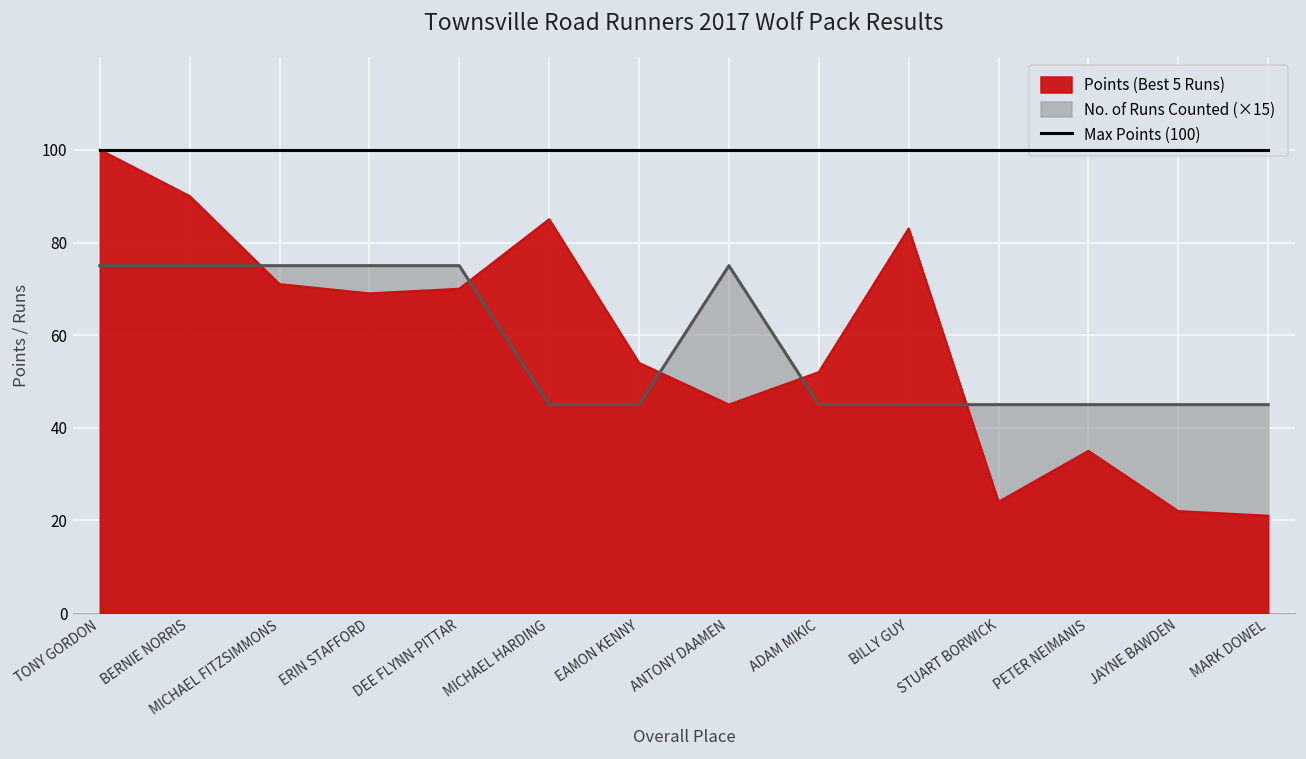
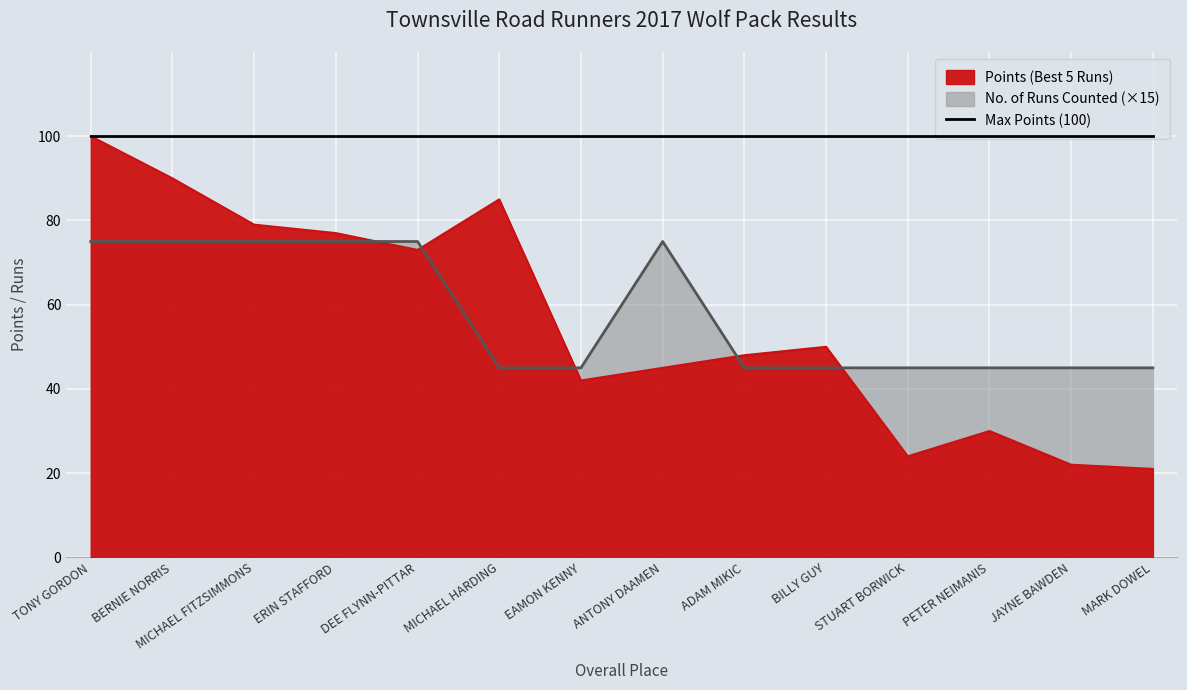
Points (Best 5 Runs), MICHAEL FITZSIMMONS: 71 -> 79
Points (Best 5 Runs), ERIN STAFFORD: 69 -> 77
Points (Best 5 Runs), DEE FLYNN-PITTAR: 70 -> 73
Points (Best 5 Runs), EAMON KENNY: 54 -> 42
Points (Best 5 Runs), ADAM MIKIC: 52 -> 48
Points (Best 5 Runs), BILLY GUY: 83 -> 50
Points (Best 5 Runs), PETER NEIMANIS: 35 -> 30
